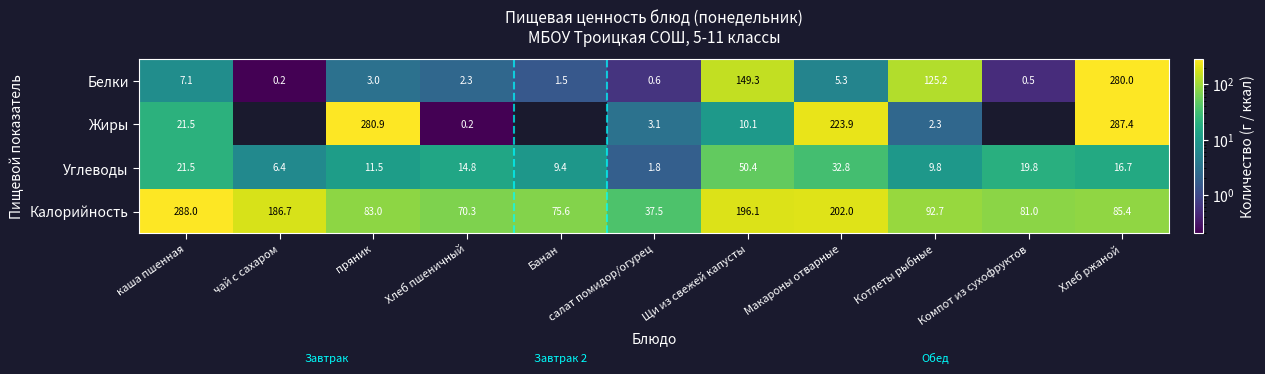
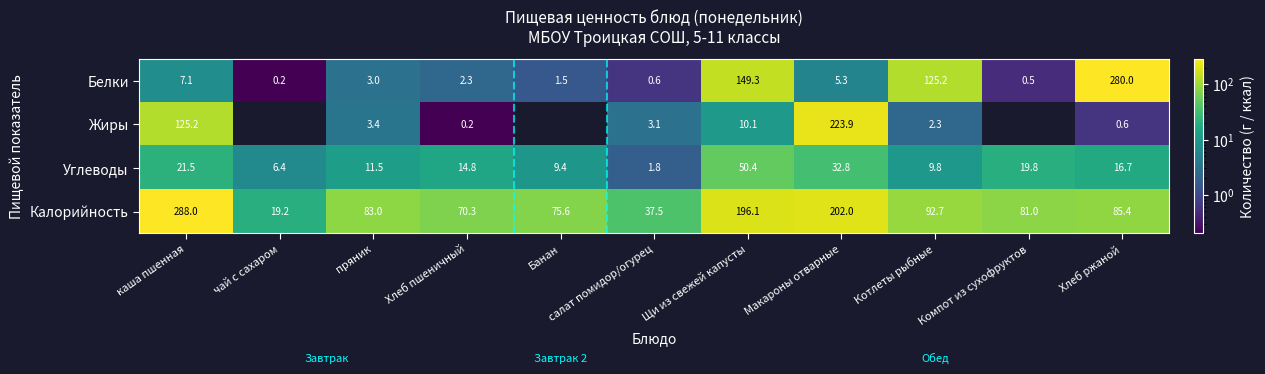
Жиры, каша пшенная: 21.5 -> 125.2
Жиры, пряник: 280.9 -> 3.4
Жиры, Хлеб ржаной: 287.4 -> 0.6
Калорийность, чай с сахаром: 186.7 -> 19.2
